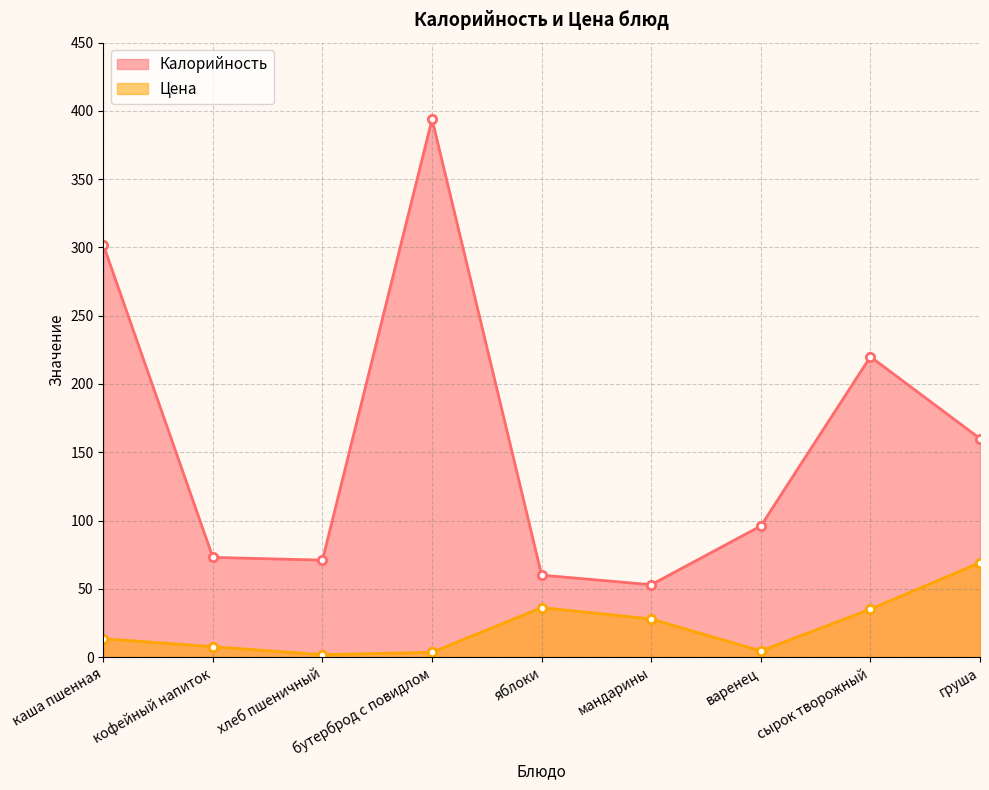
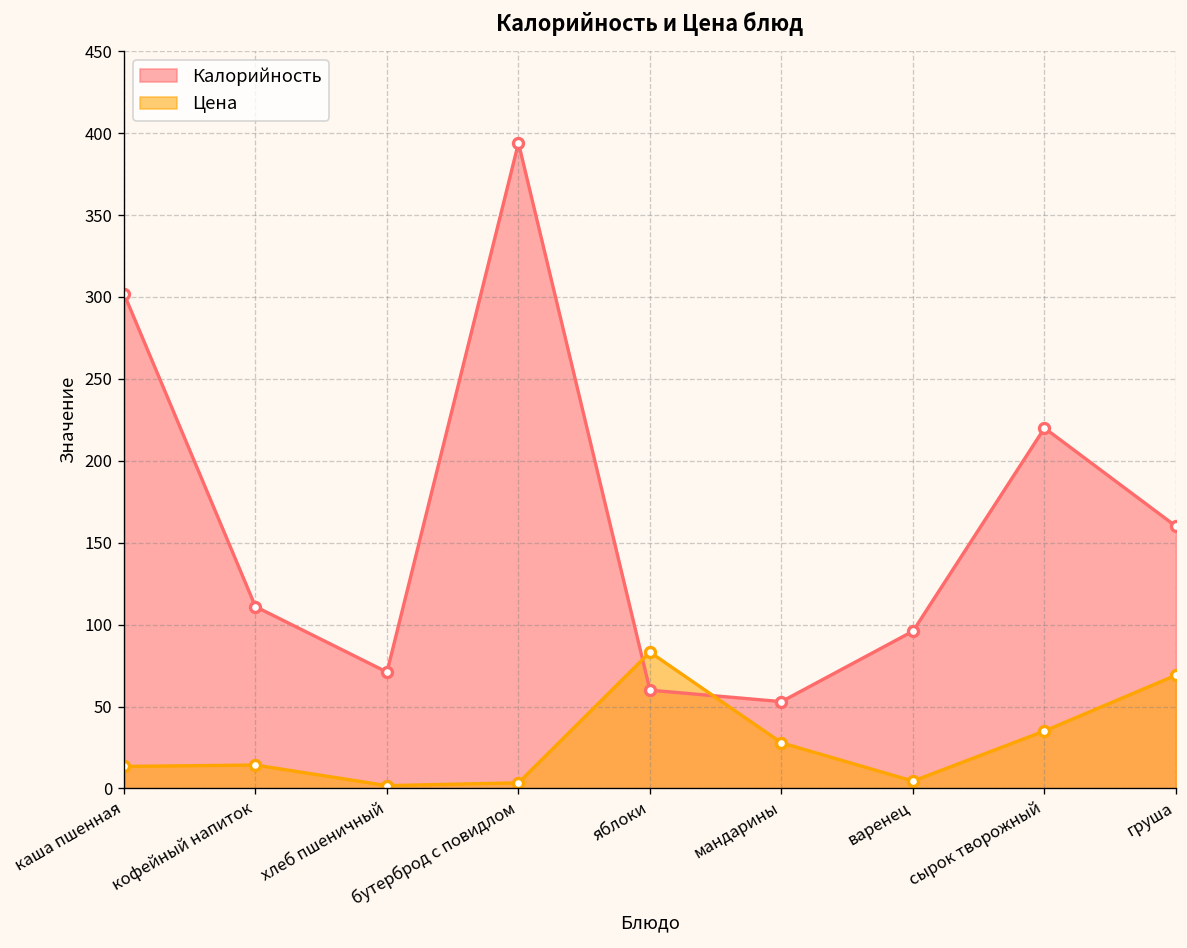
Калорийность, кофейный напиток: 73 -> 111
Цена, кофейный напиток: 8 -> 14
Цена, яблоки: 36 -> 83
